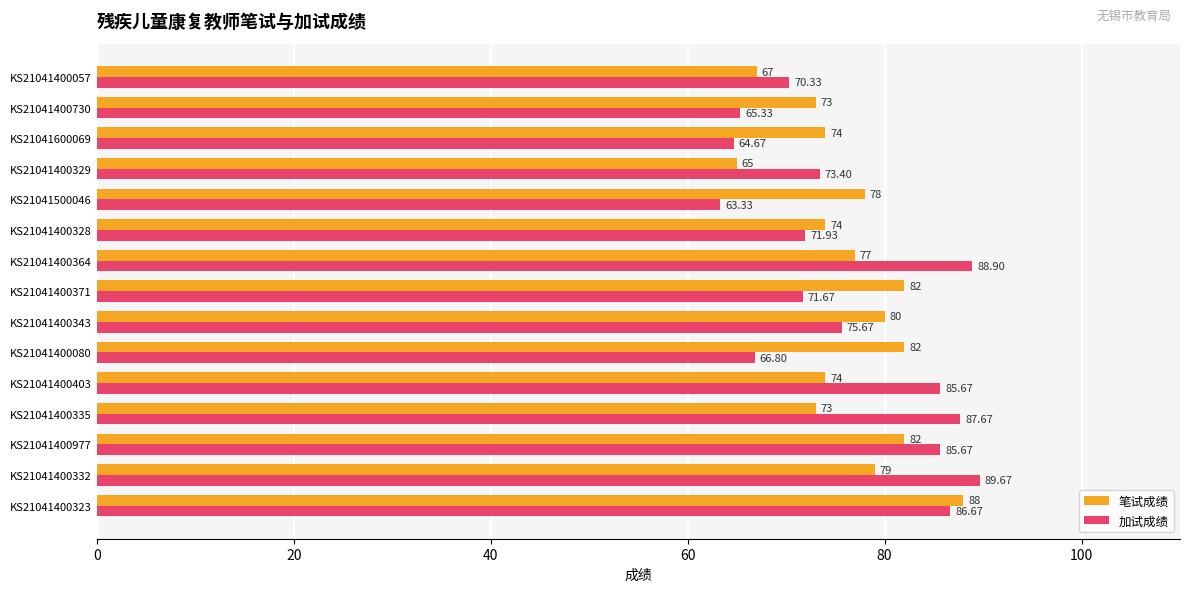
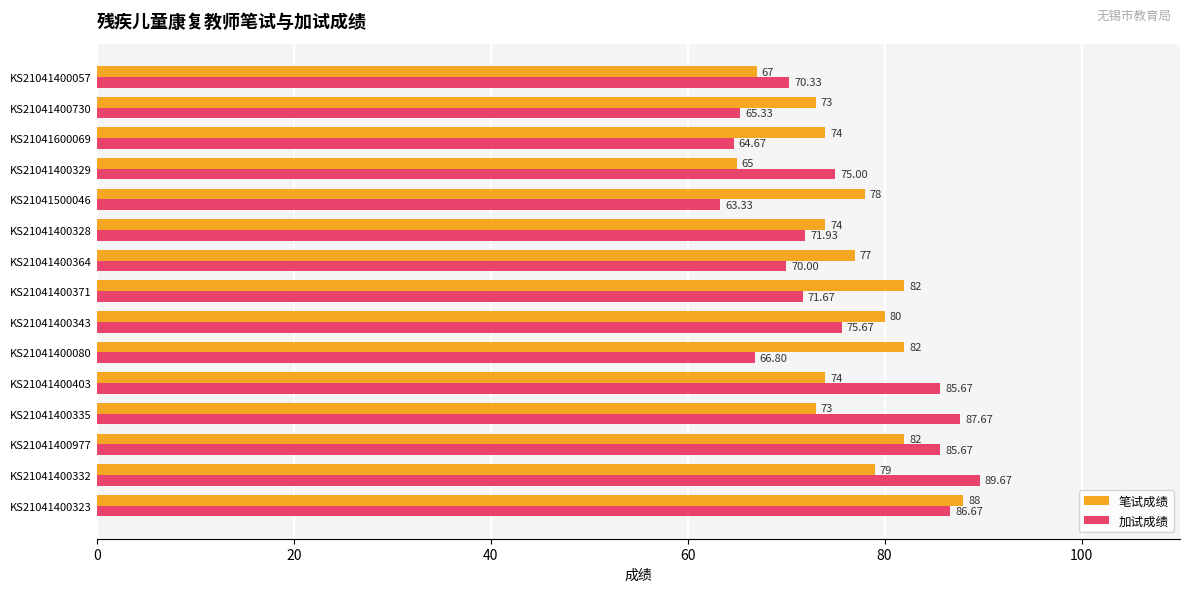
加试成绩, KS21041400329: 73.40 -> 75.00
加试成绩, KS21041400364: 88.90 -> 70.00
